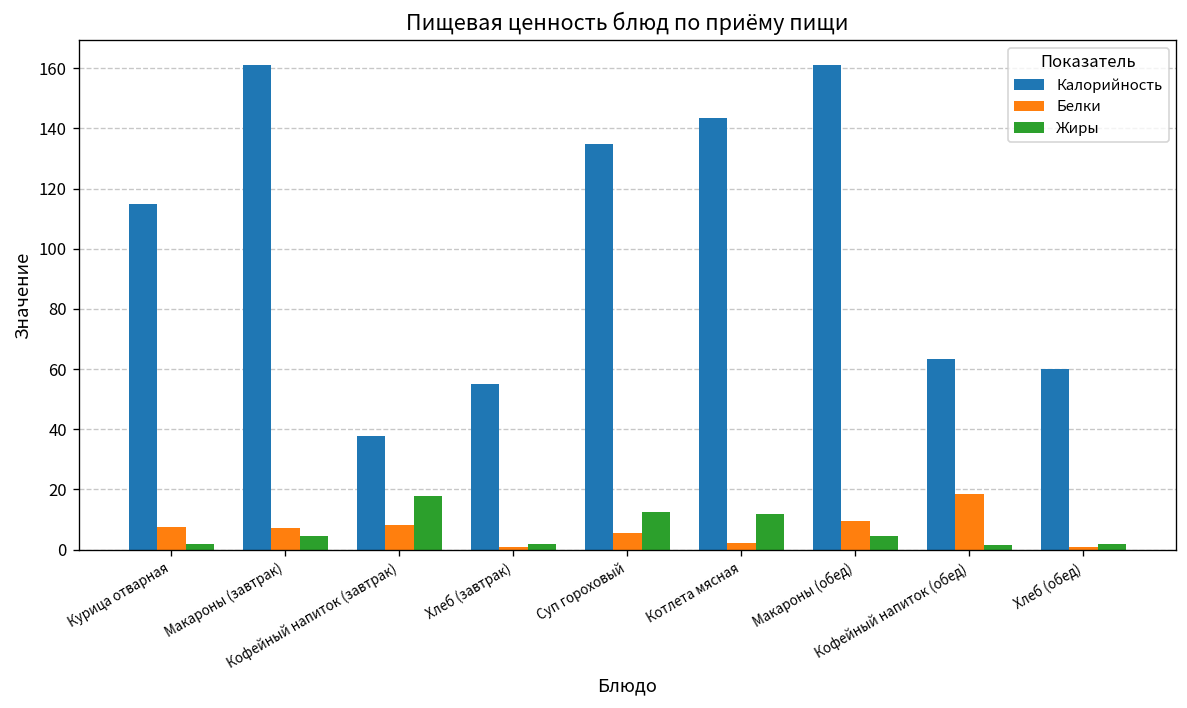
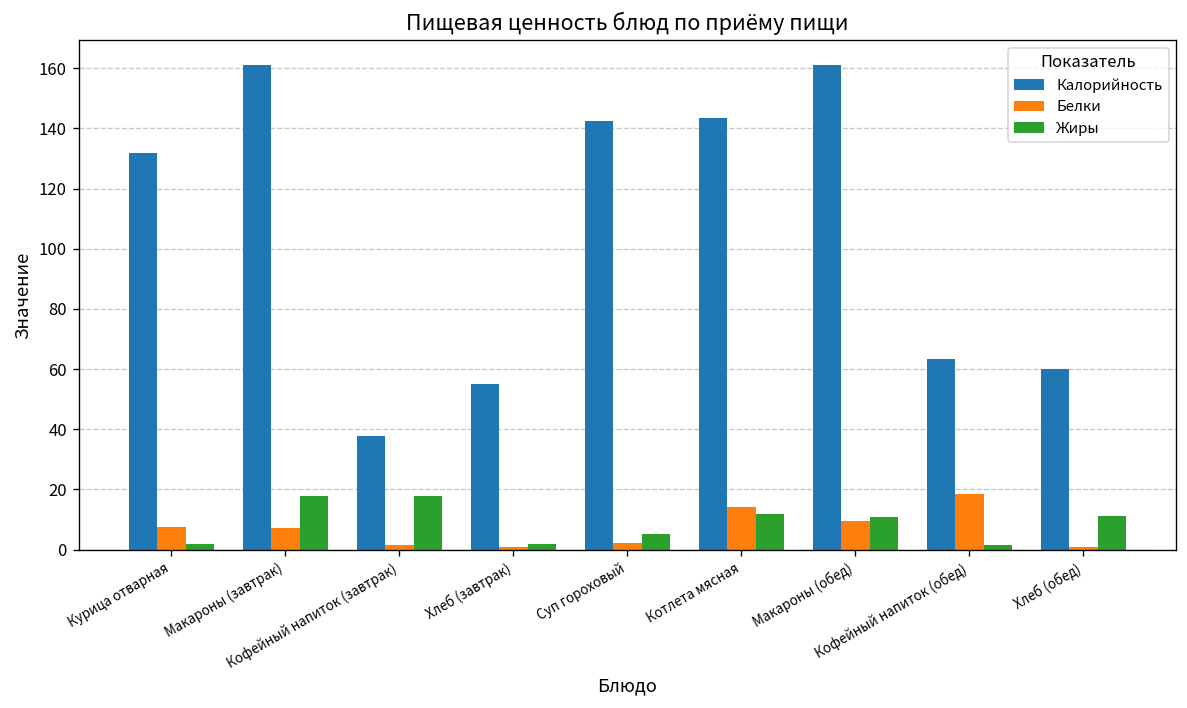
Калорийность, Курица отварная: 115 -> 132
Жиры, Макароны (завтрак): 5 -> 18
Белки, Кофейный напиток (завтрак): 8 -> 1
Калорийность, Суп гороховый: 135 -> 142
Белки, Суп гороховый: 5 -> 2
Жиры, Суп гороховый: 12 -> 5
Белки, Котлета мясная: 2 -> 14
Жиры, Макароны (обед): 5 -> 11
Жиры, Хлеб (обед): 2 -> 11
